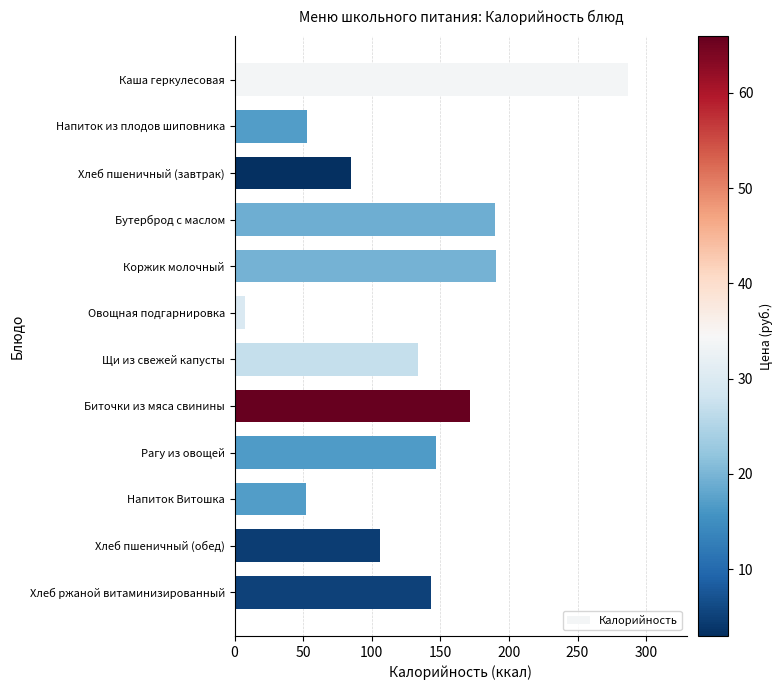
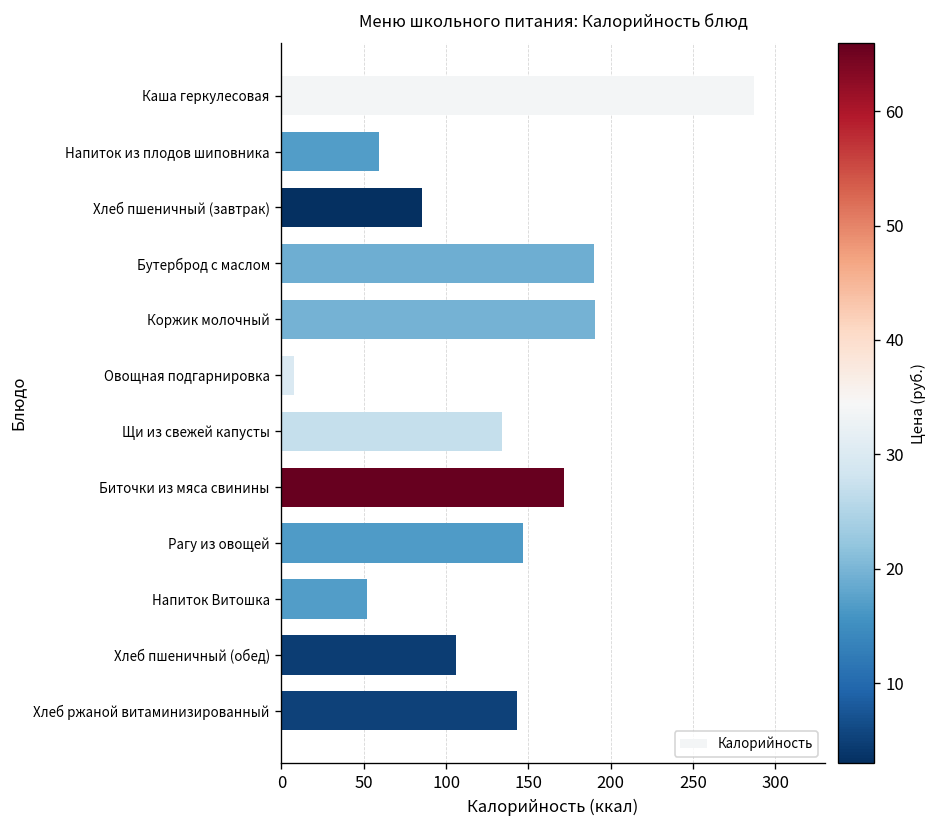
Напиток из плодов шиповника: 53 -> 59
